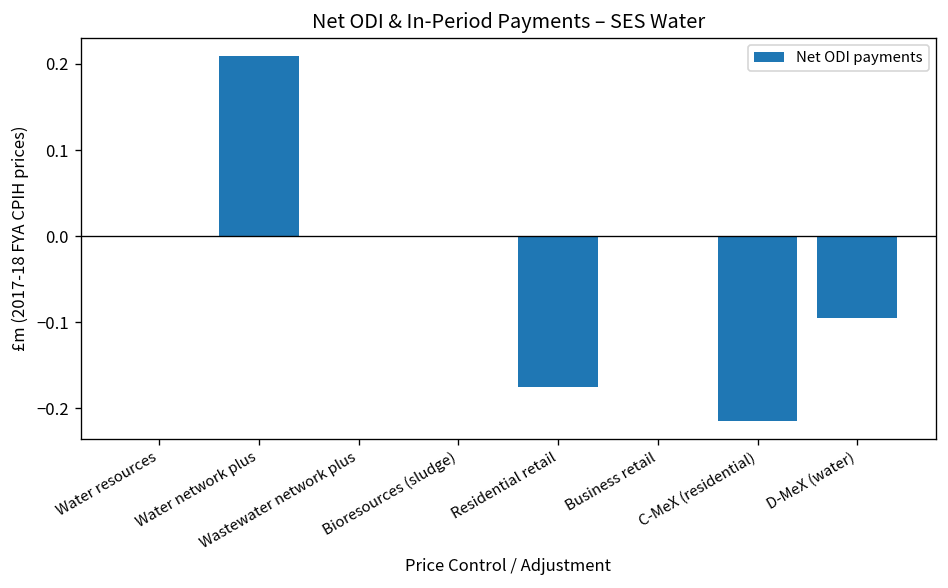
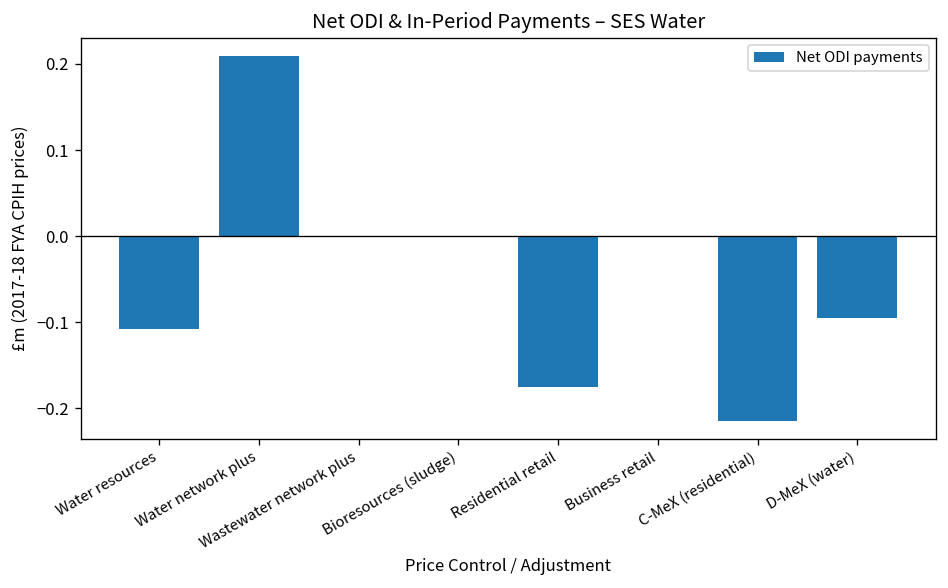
Water resources: 0.00 -> -0.11
